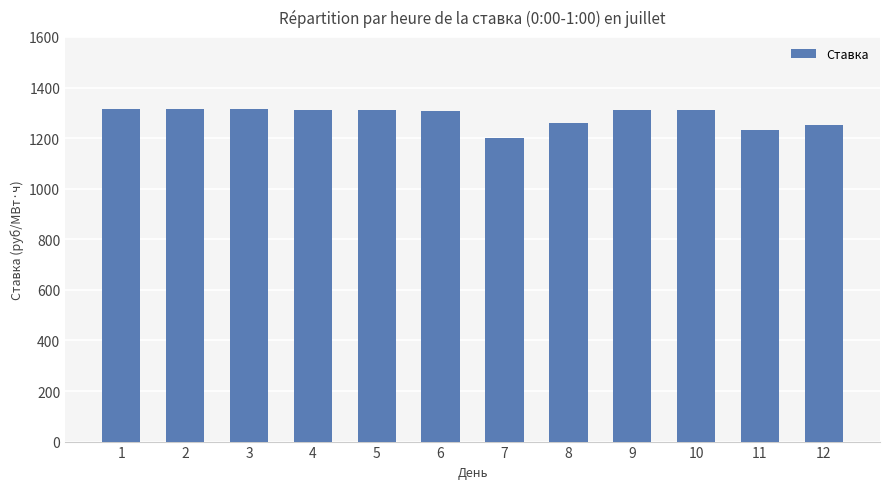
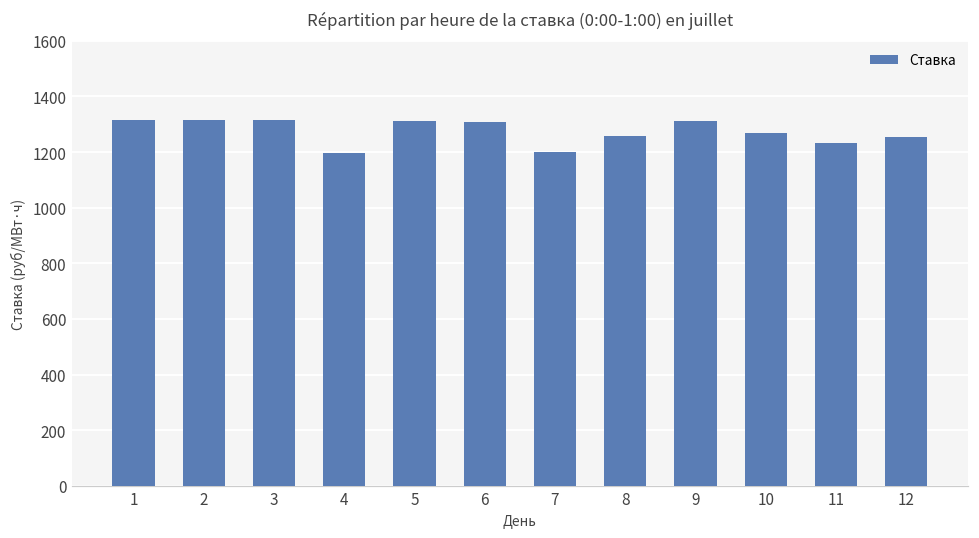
4: 1310 -> 1200
10: 1310 -> 1270
